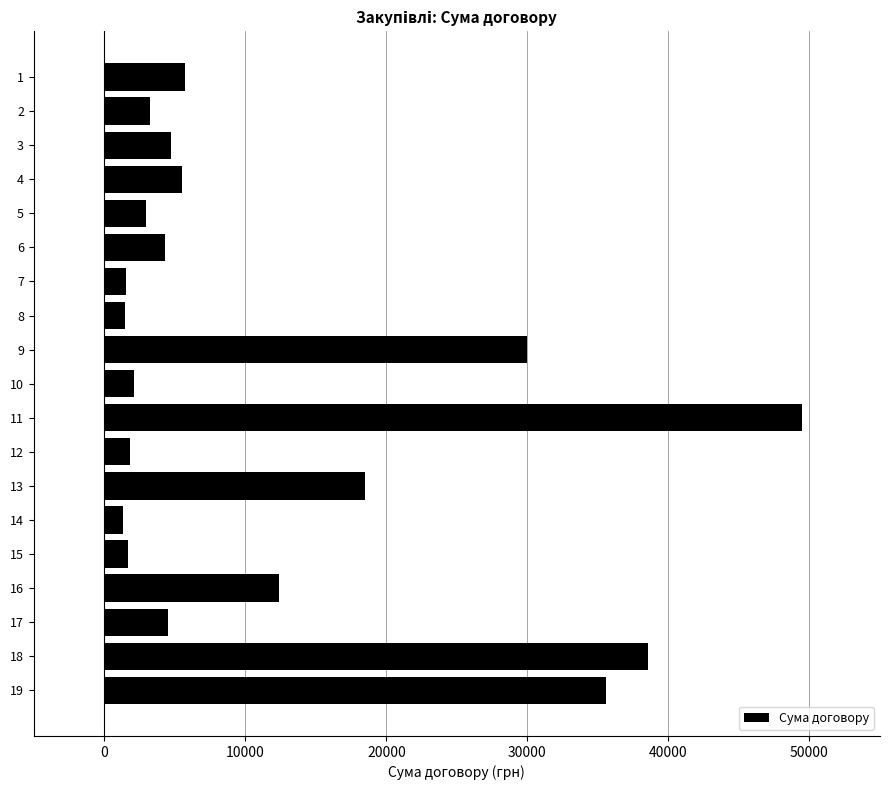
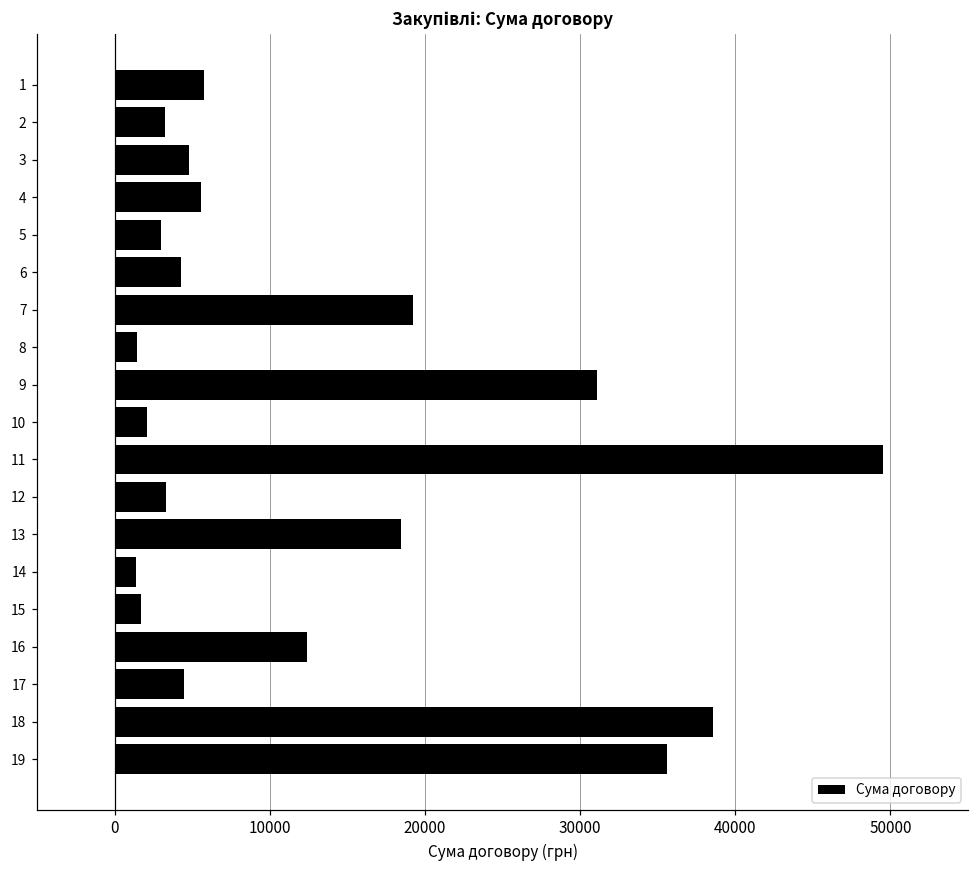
7: 1500 -> 19200
9: 30000 -> 31100
12: 1800 -> 3300
